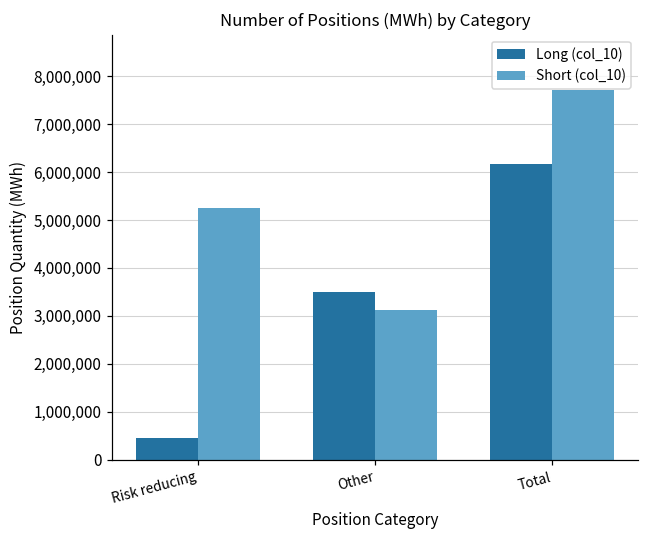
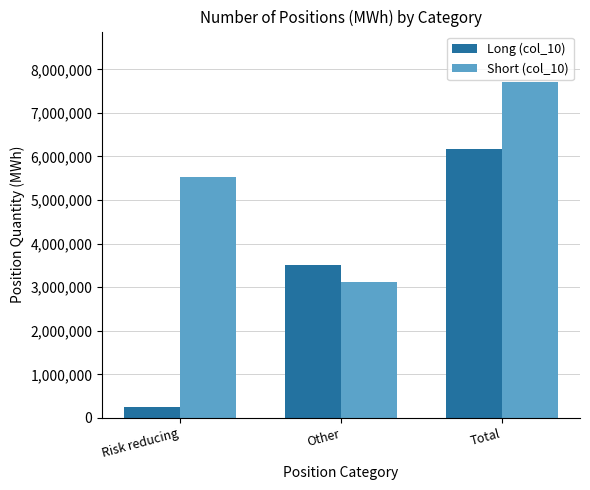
Long (col_10), Risk reducing: 500,000 -> 200,000
Short (col_10), Risk reducing: 5,200,000 -> 5,500,000
